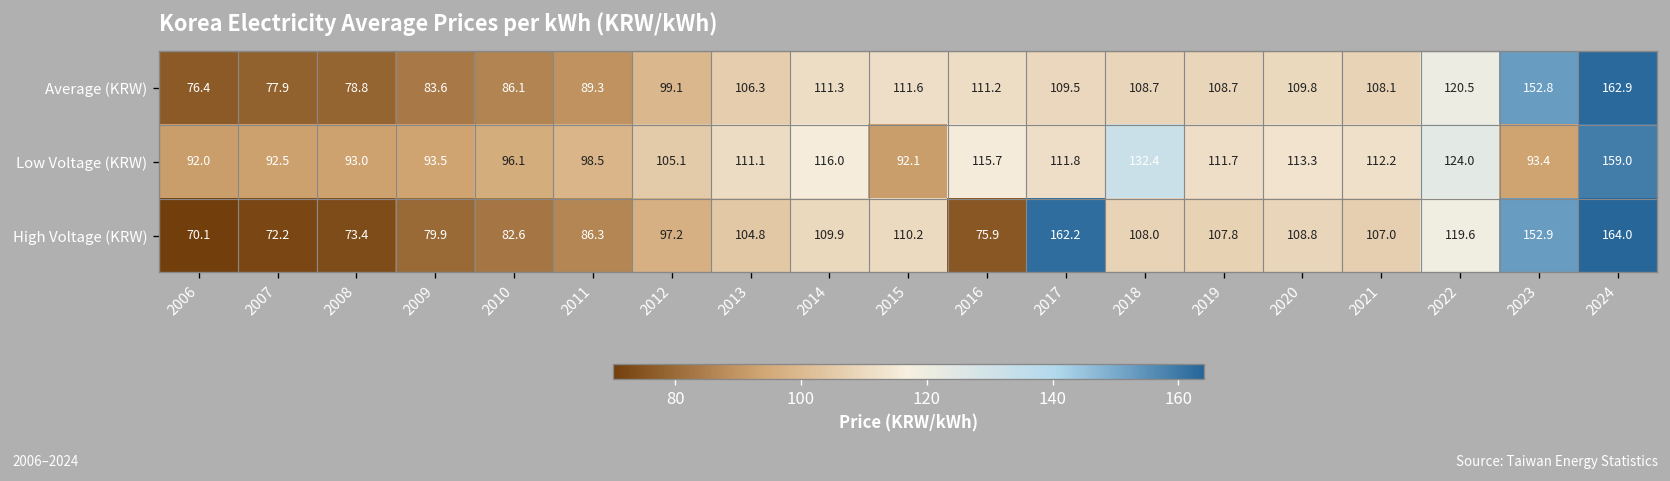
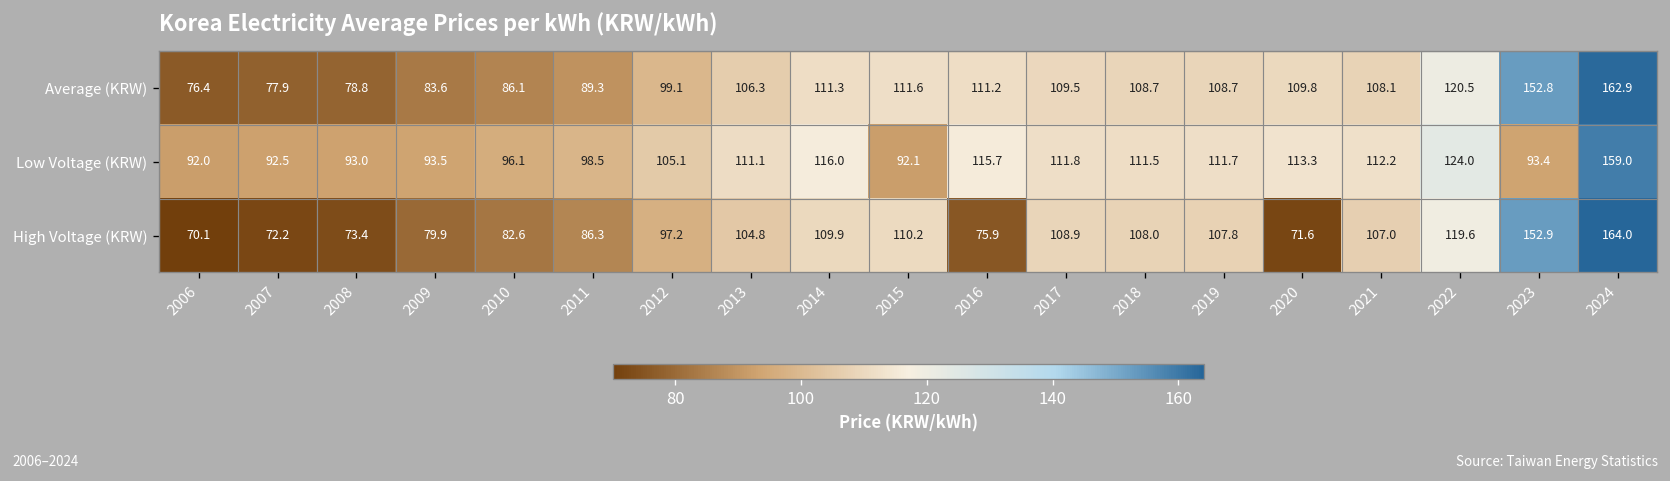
Low Voltage (KRW), 2018: 132.4 -> 111.5
High Voltage (KRW), 2017: 162.2 -> 108.9
High Voltage (KRW), 2020: 108.8 -> 71.6
